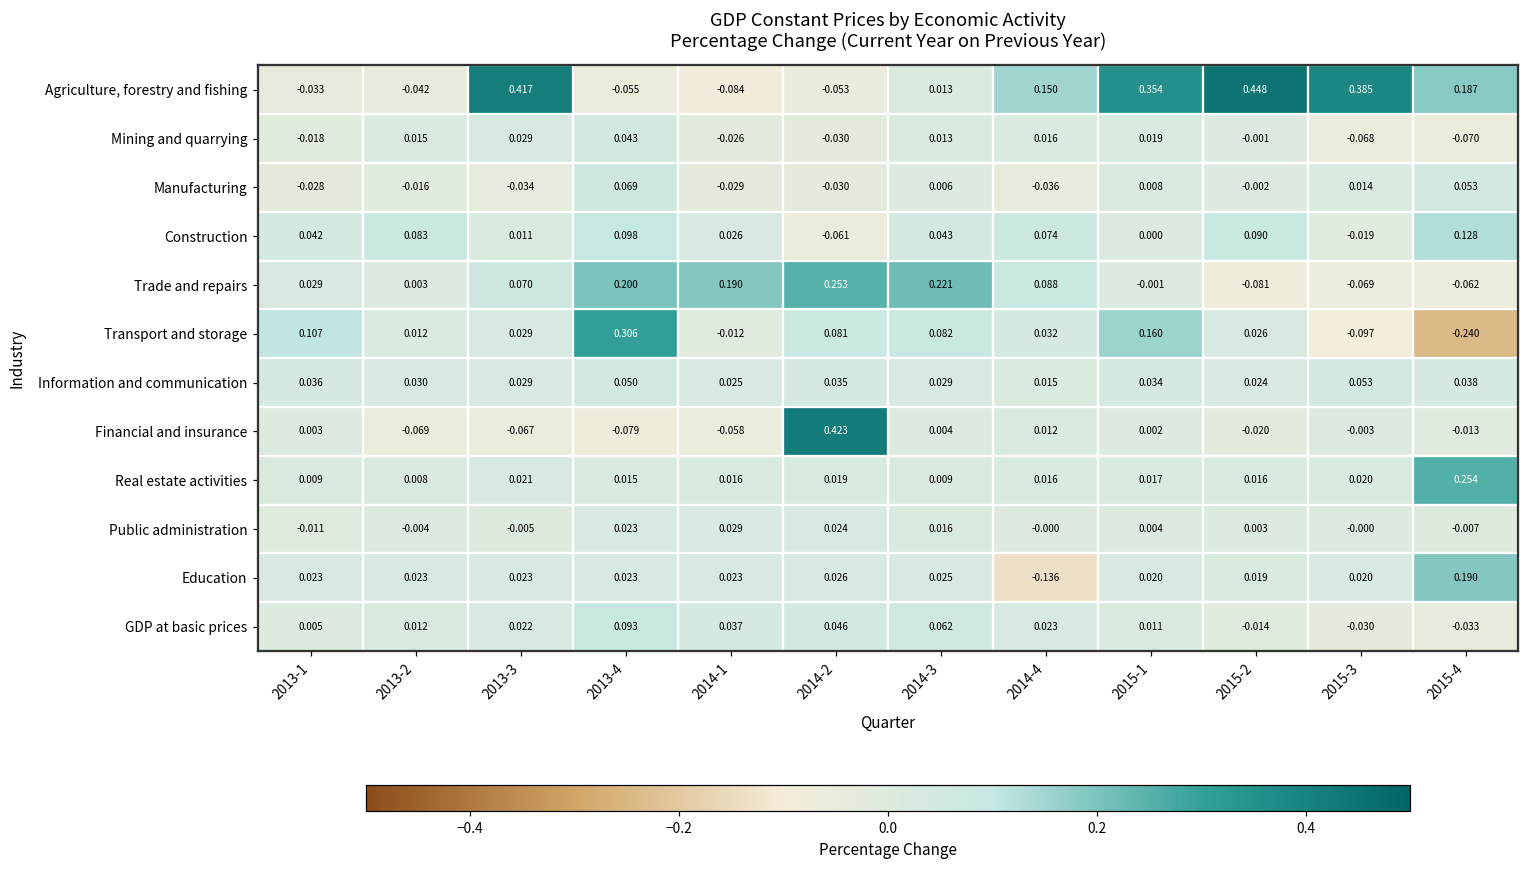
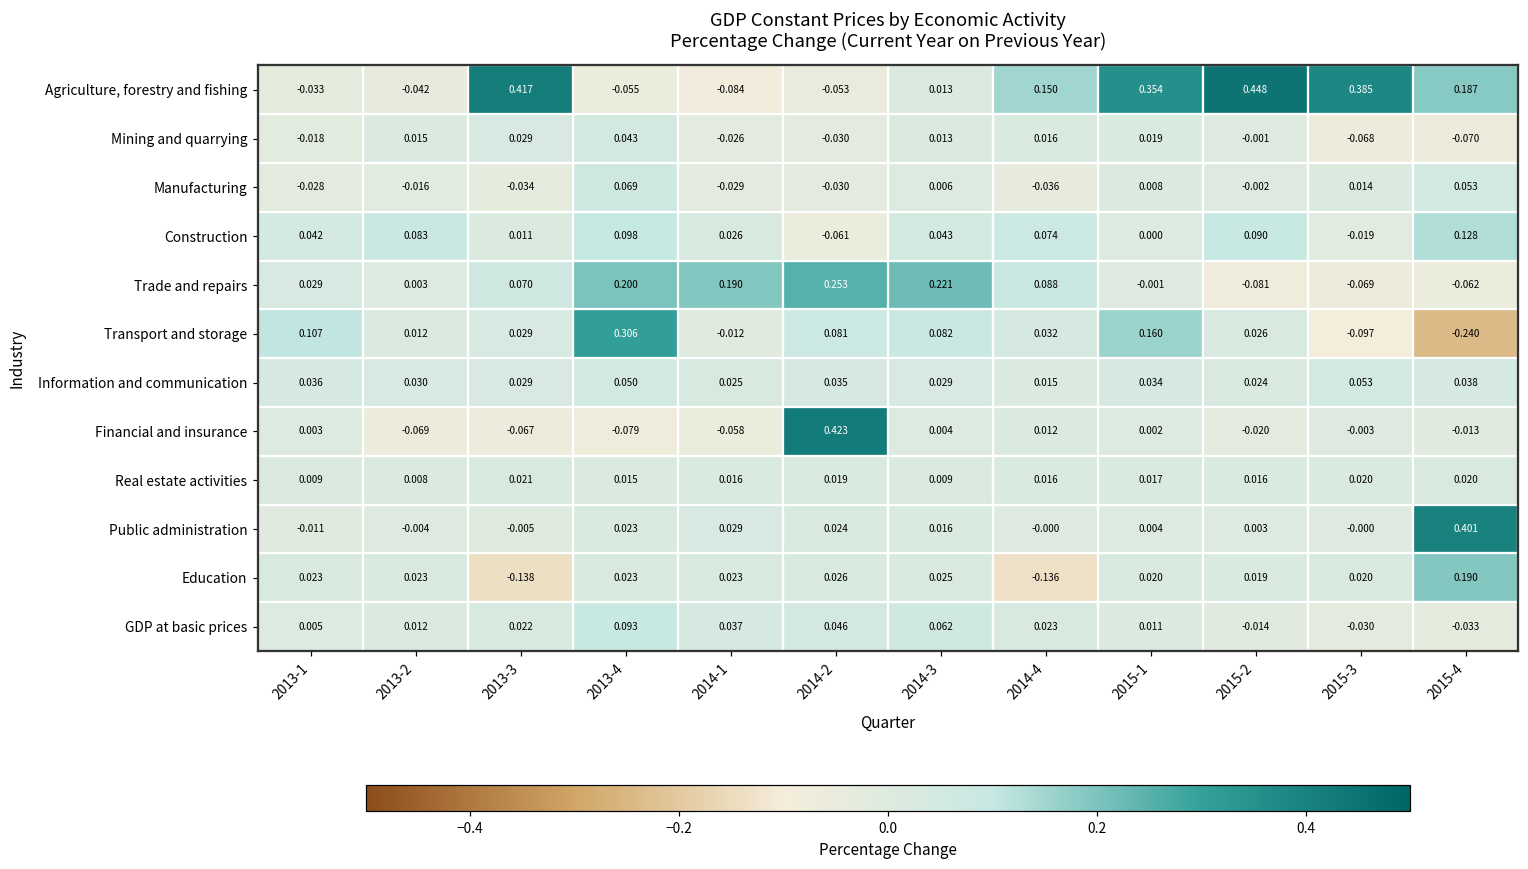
Real estate activities, 2015-4: 0.254 -> 0.020
Public administration, 2015-4: -0.007 -> 0.401
Education, 2013-3: 0.023 -> -0.138
